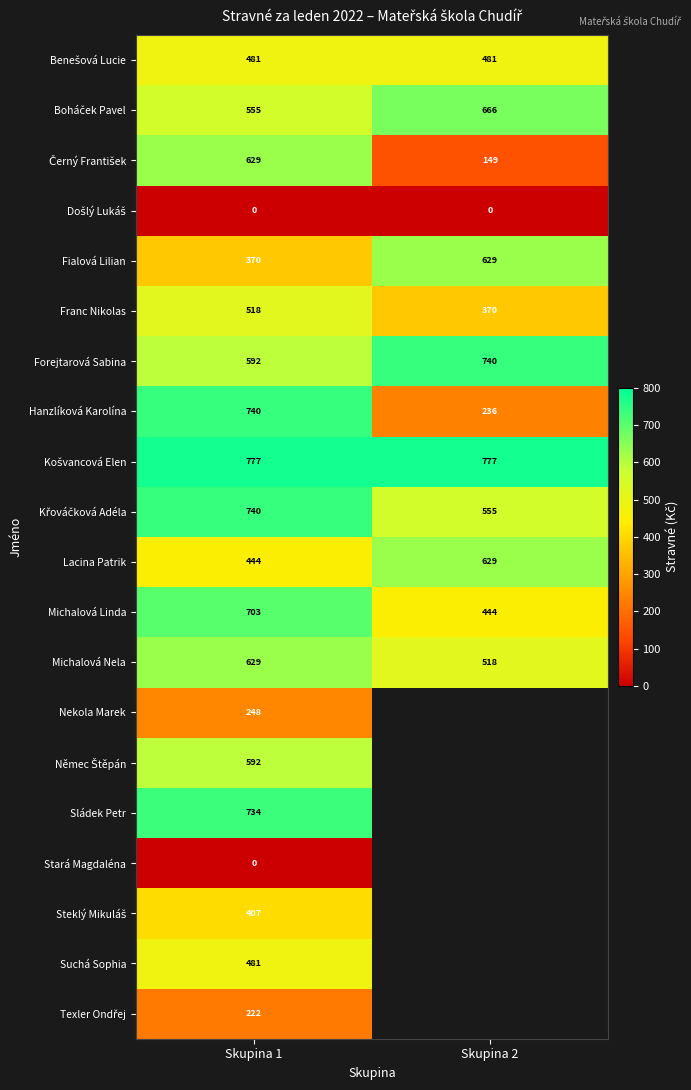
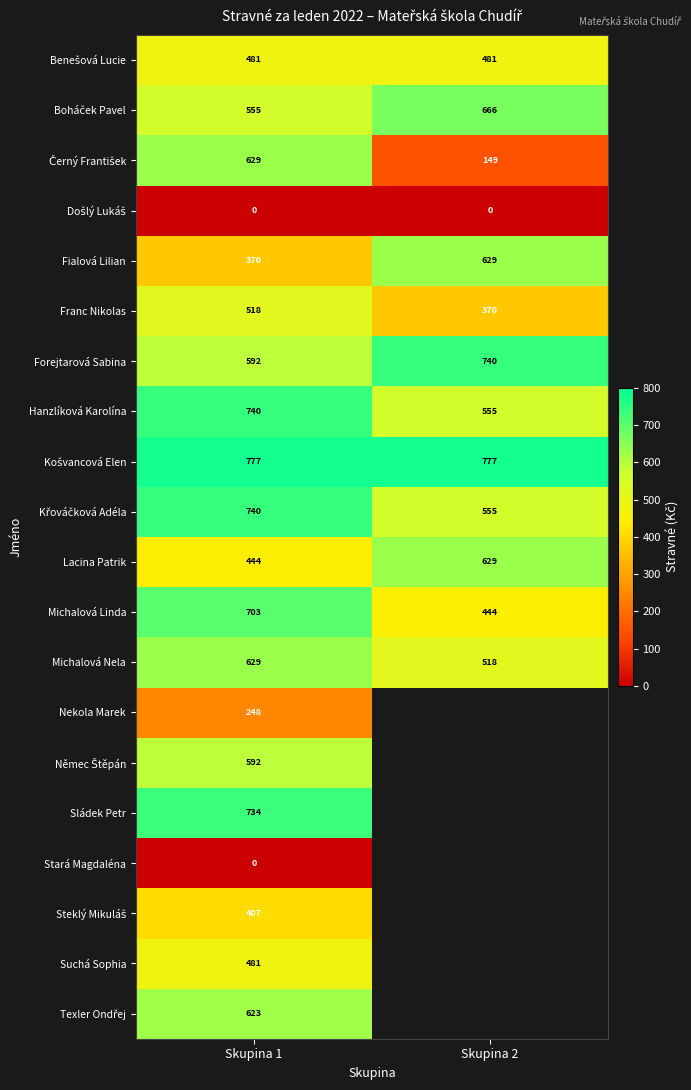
Hanzlíková Karolína, Skupina 2: 236 -> 555
Texler Ondřej, Skupina 1: 222 -> 623
